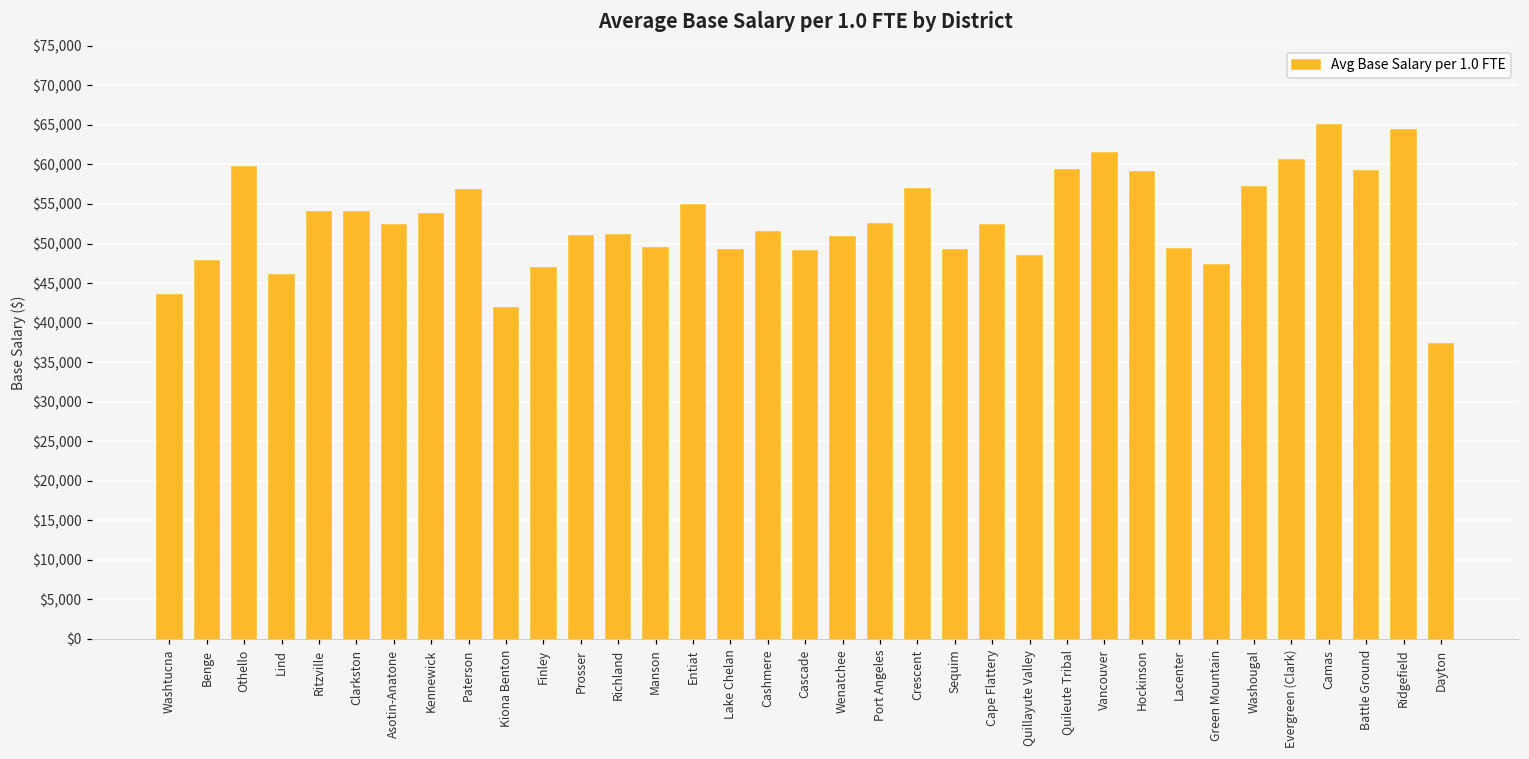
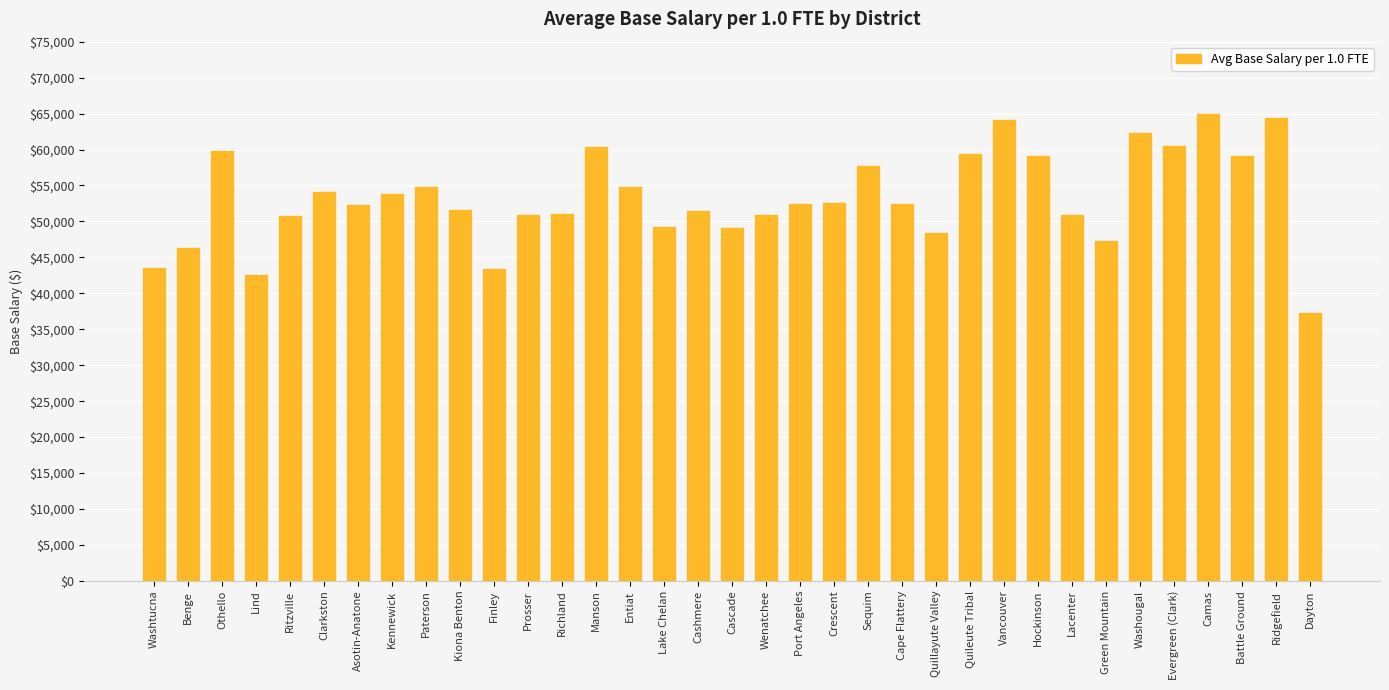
Benge: $48,000 -> $46,000
Lind: $46,000 -> $43,000
Ritzville: $54,000 -> $51,000
Paterson: $57,000 -> $55,000
Kiona Benton: $42,000 -> $52,000
Finley: $47,000 -> $43,000
Manson: $49,000 -> $60,000
Crescent: $57,000 -> $53,000
Sequim: $49,000 -> $58,000
Vancouver: $62,000 -> $64,000
Lacenter: $49,000 -> $51,000
Washougal: $57,000 -> $62,000
